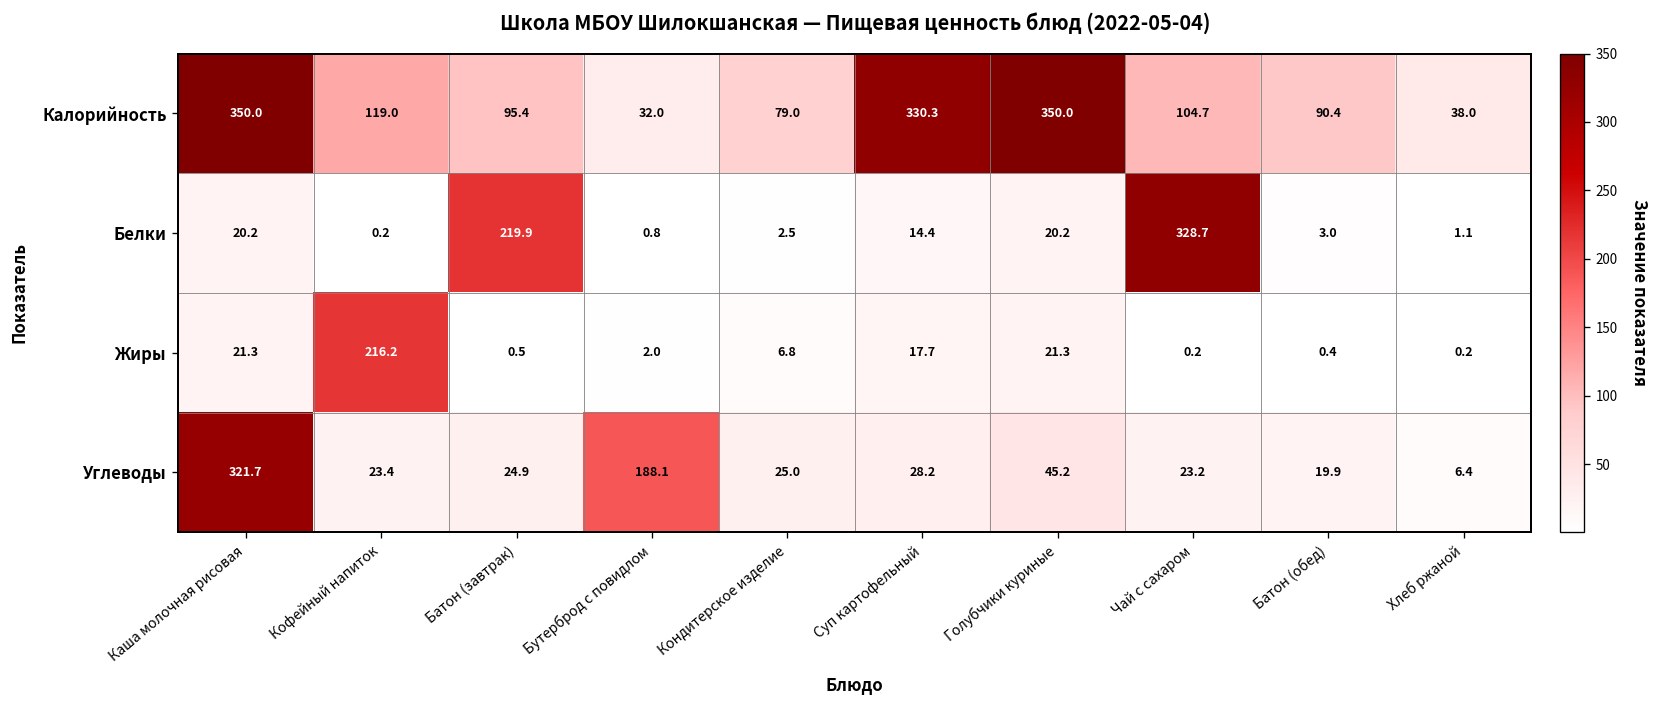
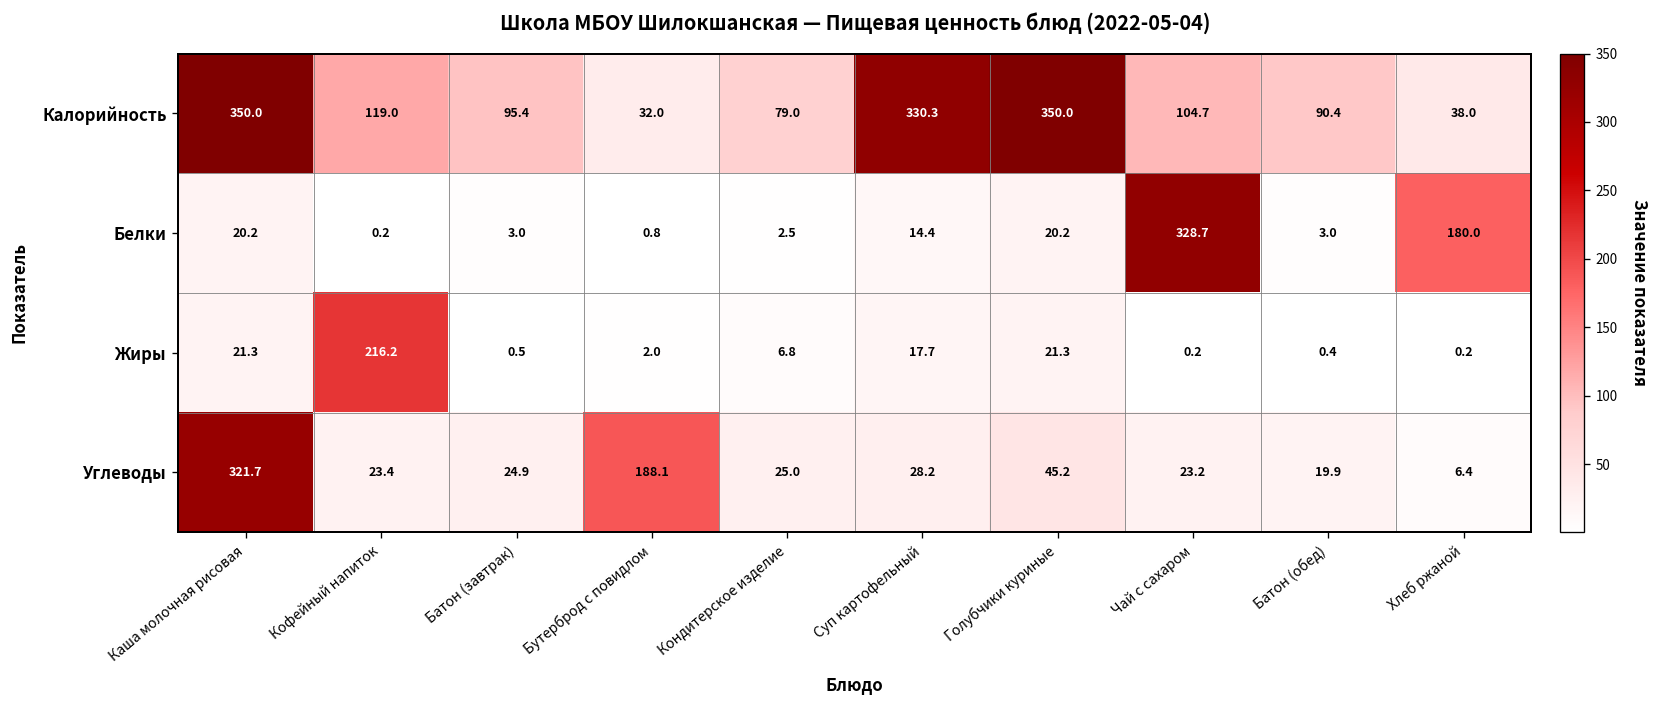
Белки, Батон (завтрак): 219.9 -> 3.0
Белки, Хлеб ржаной: 1.1 -> 180.0
